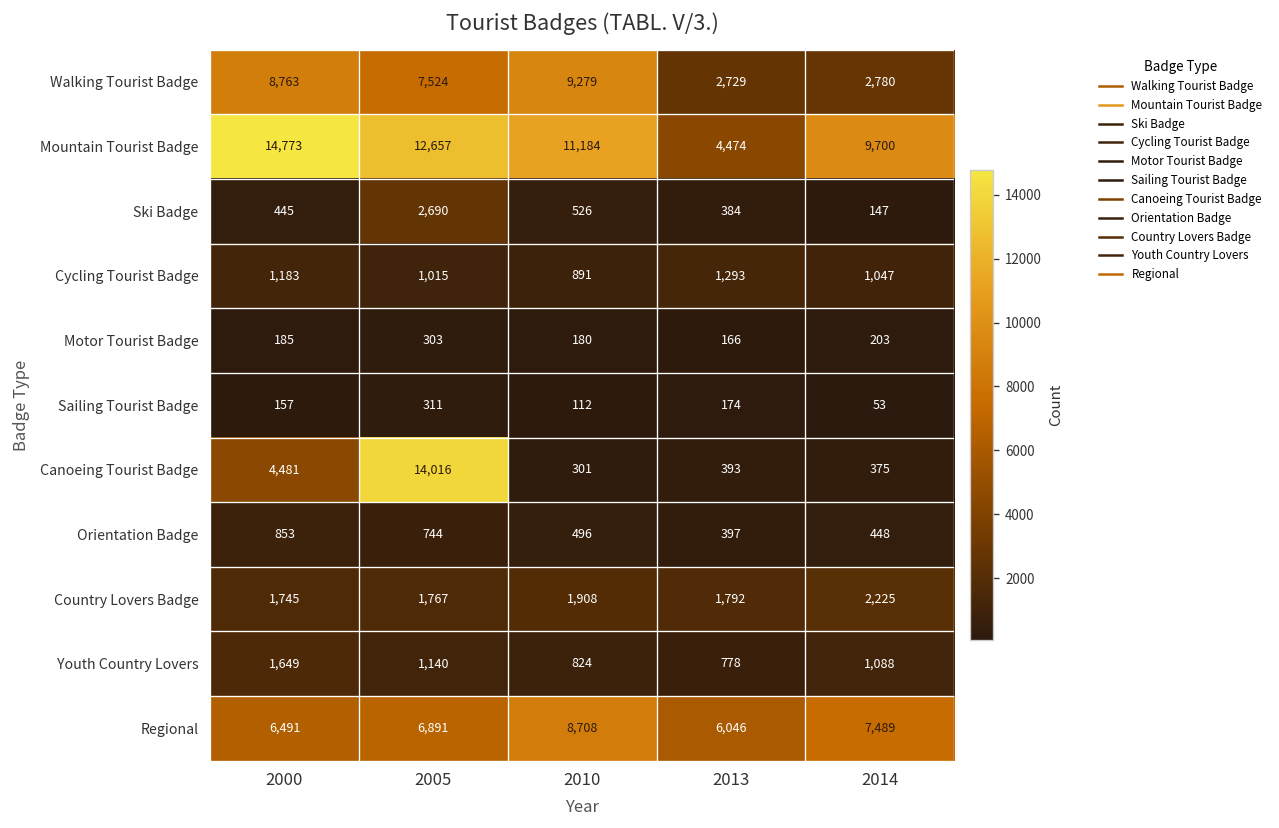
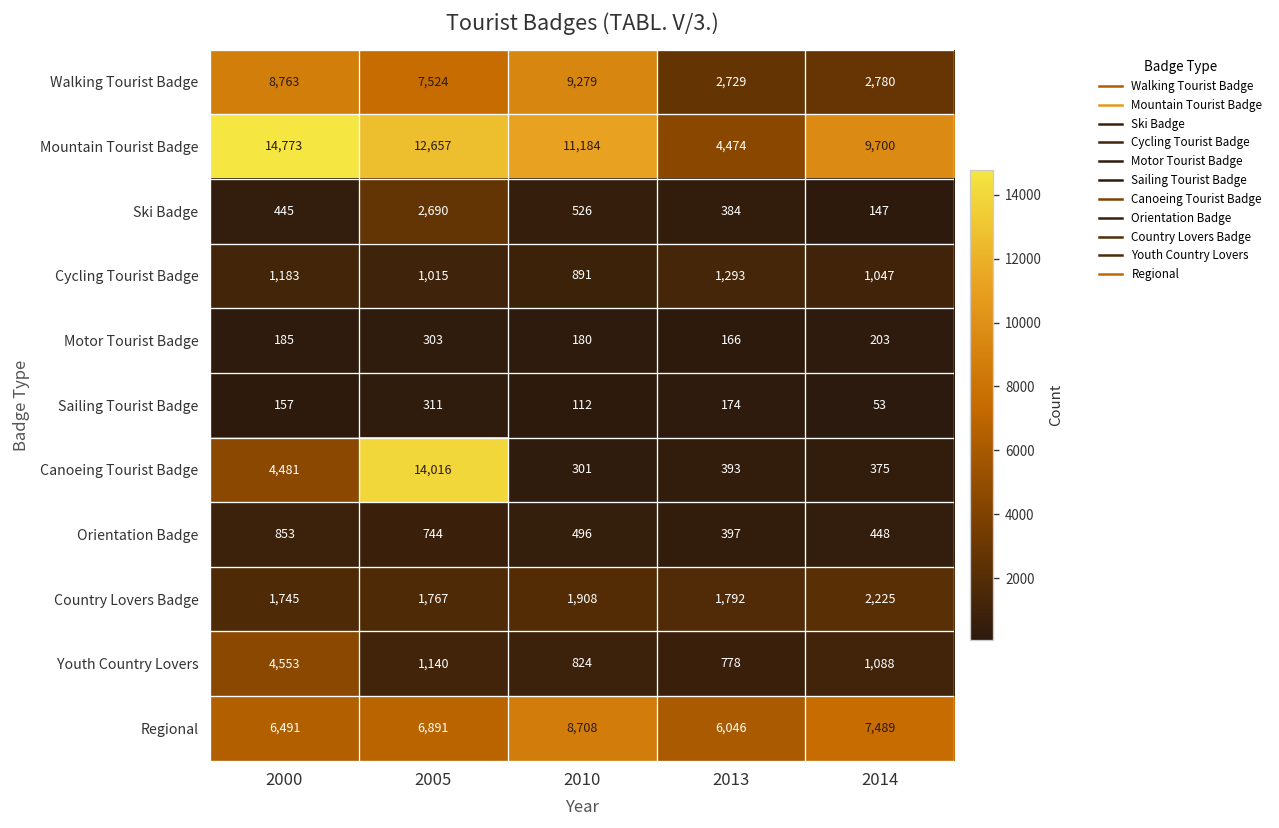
Youth Country Lovers, 2000: 1,649 -> 4,553
